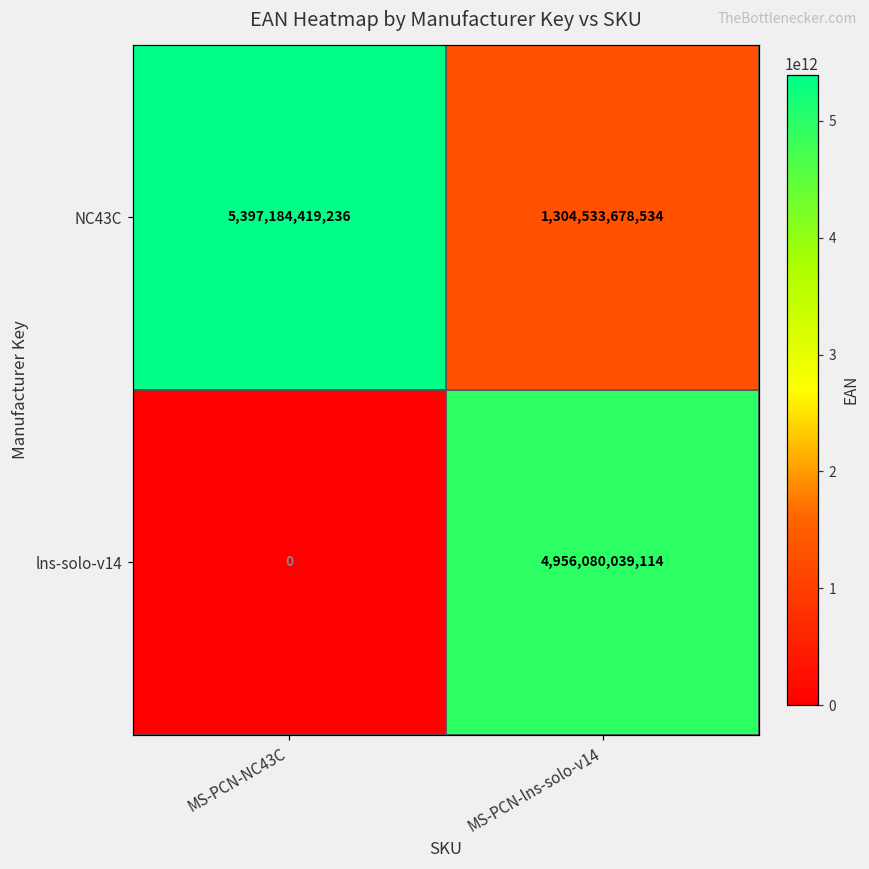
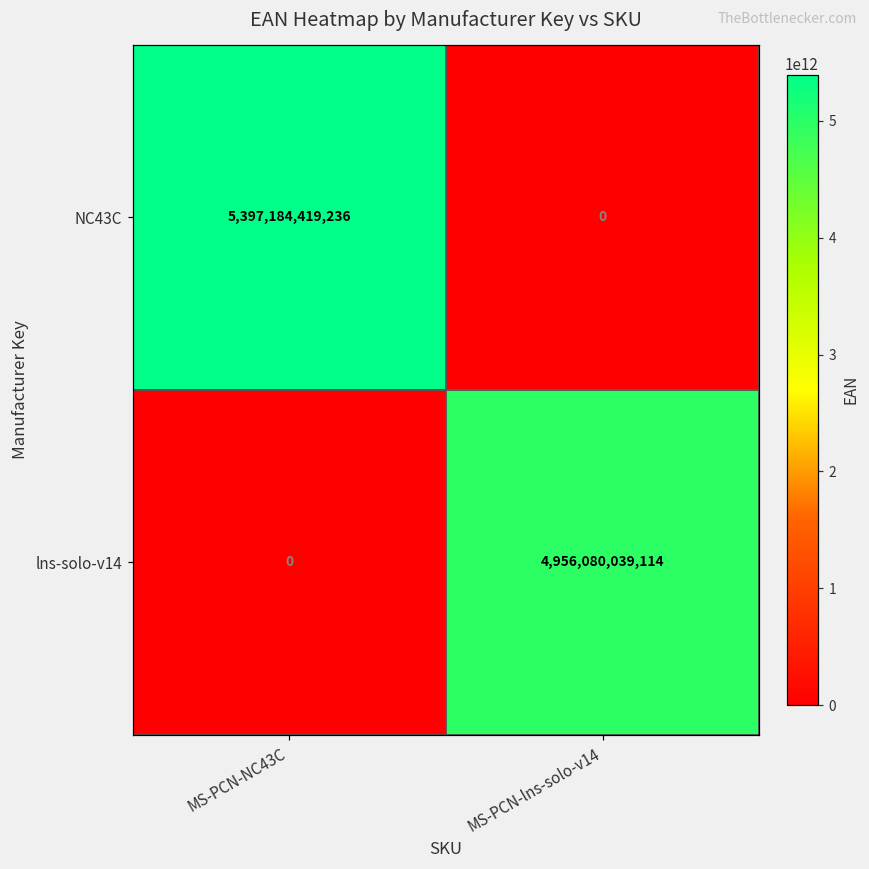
NC43C, MS-PCN-lns-solo-v14: 1,304,533,678,534 -> 0
